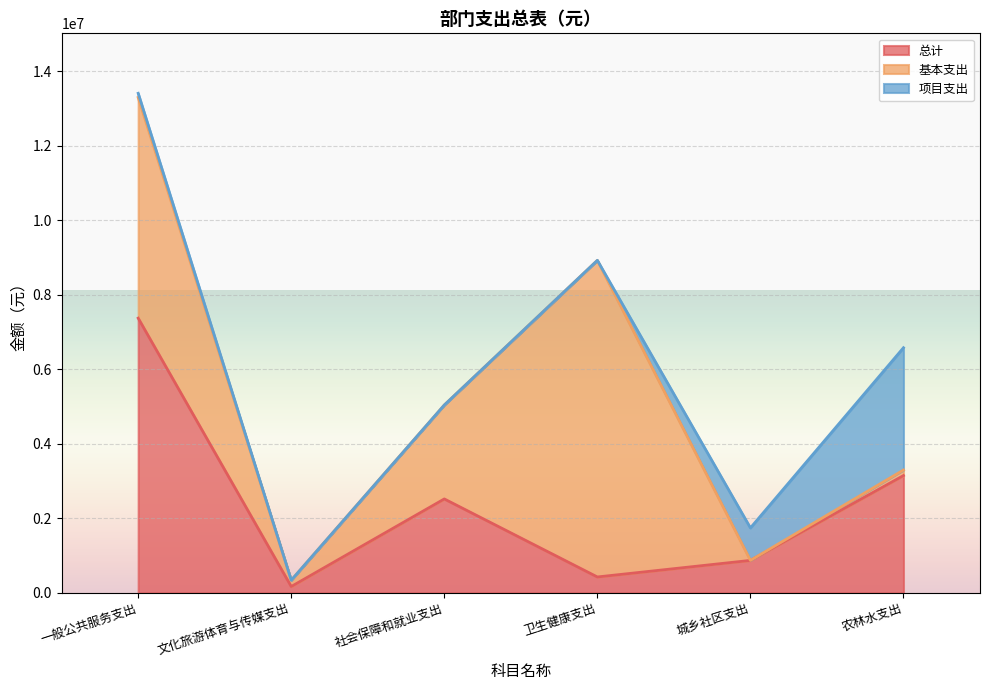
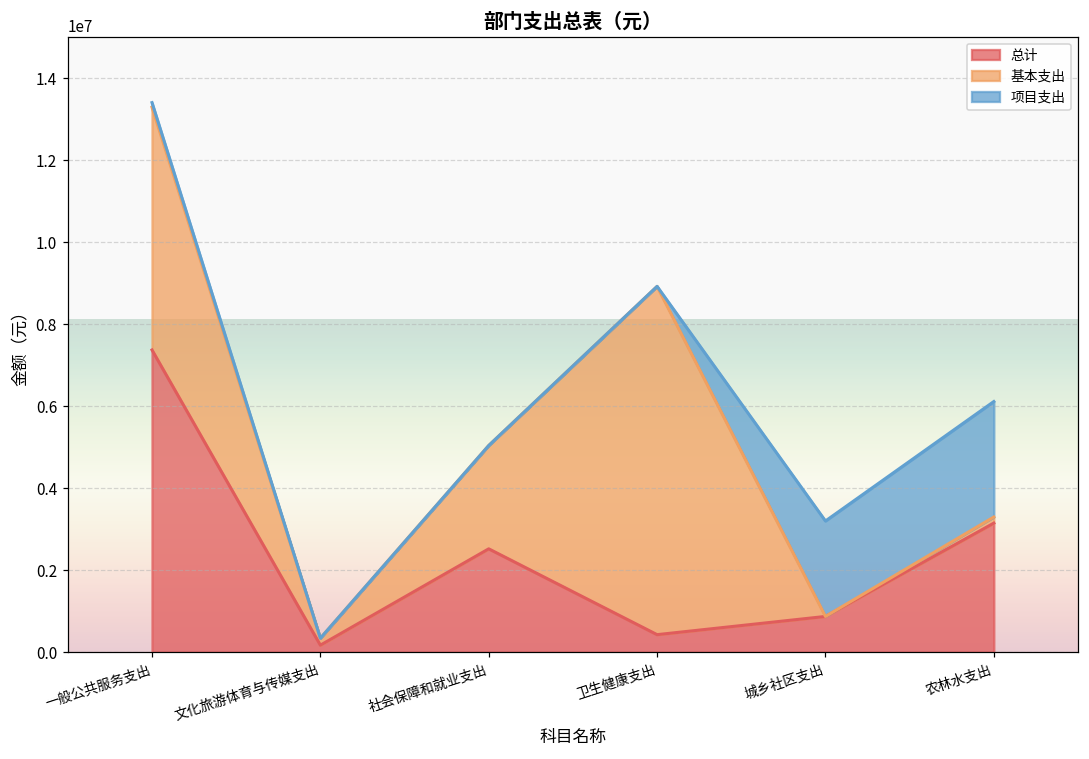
项目支出, 城乡社区支出: 900000 -> 2300000
项目支出, 农林水支出: 3300000 -> 2800000
